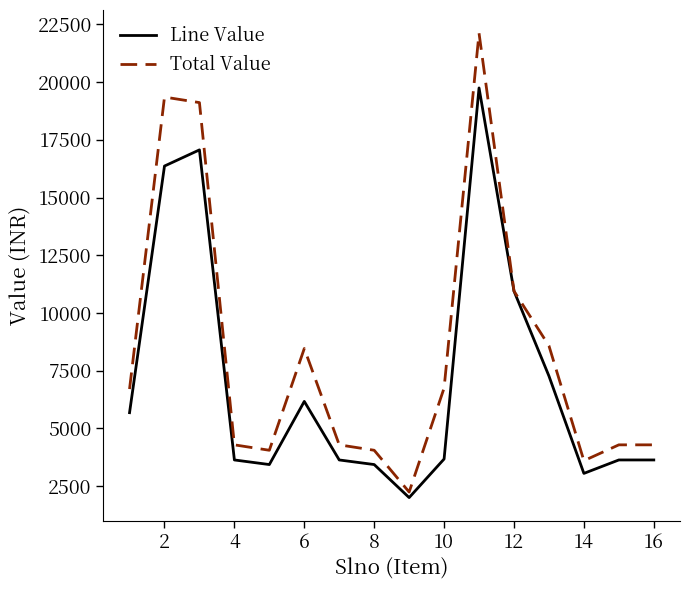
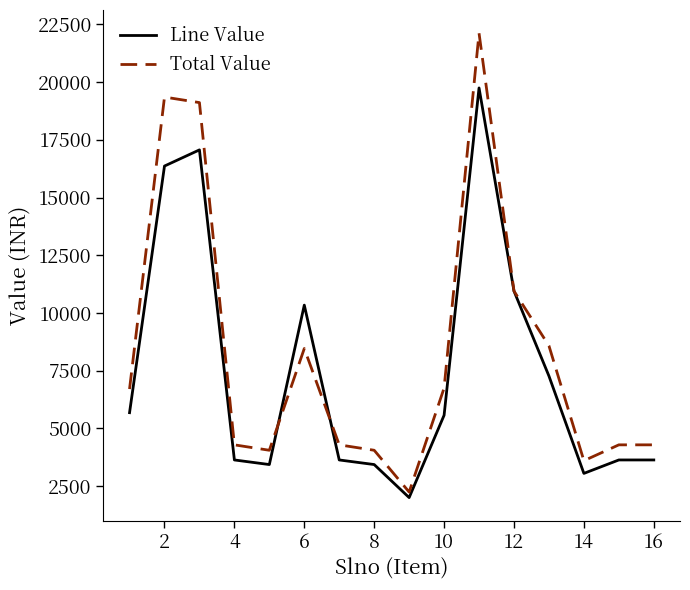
Line Value, 6: 6200 -> 10300
Line Value, 10: 3700 -> 5600
